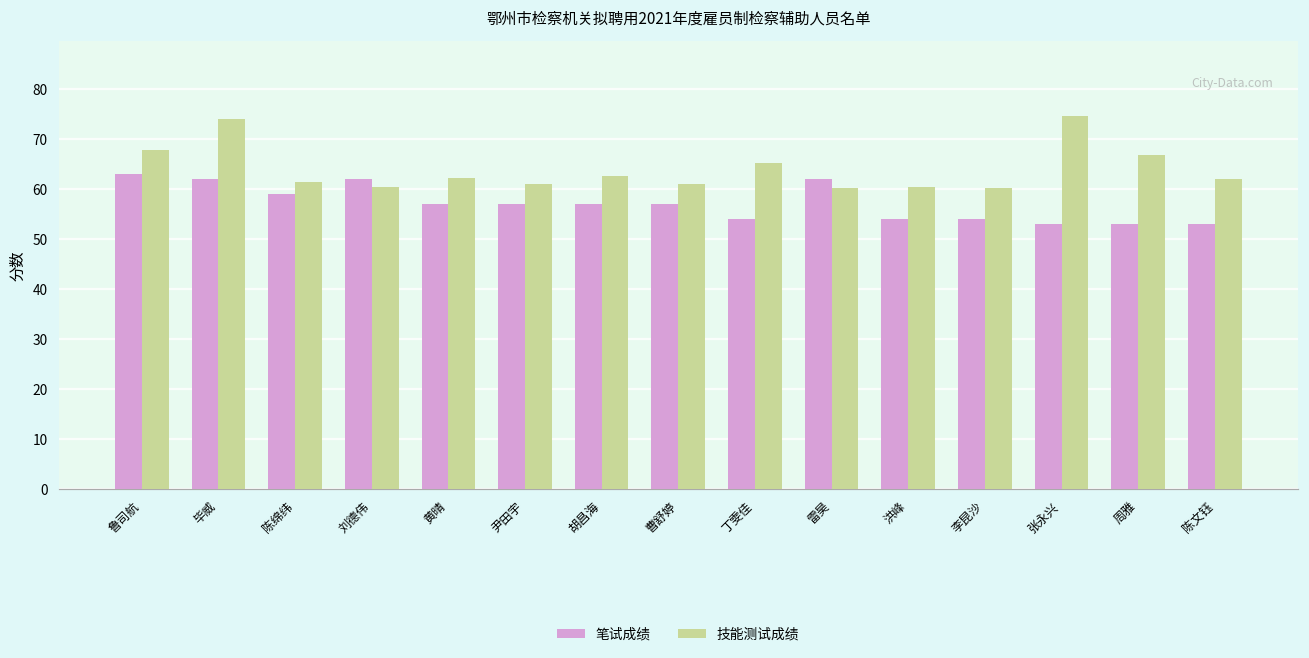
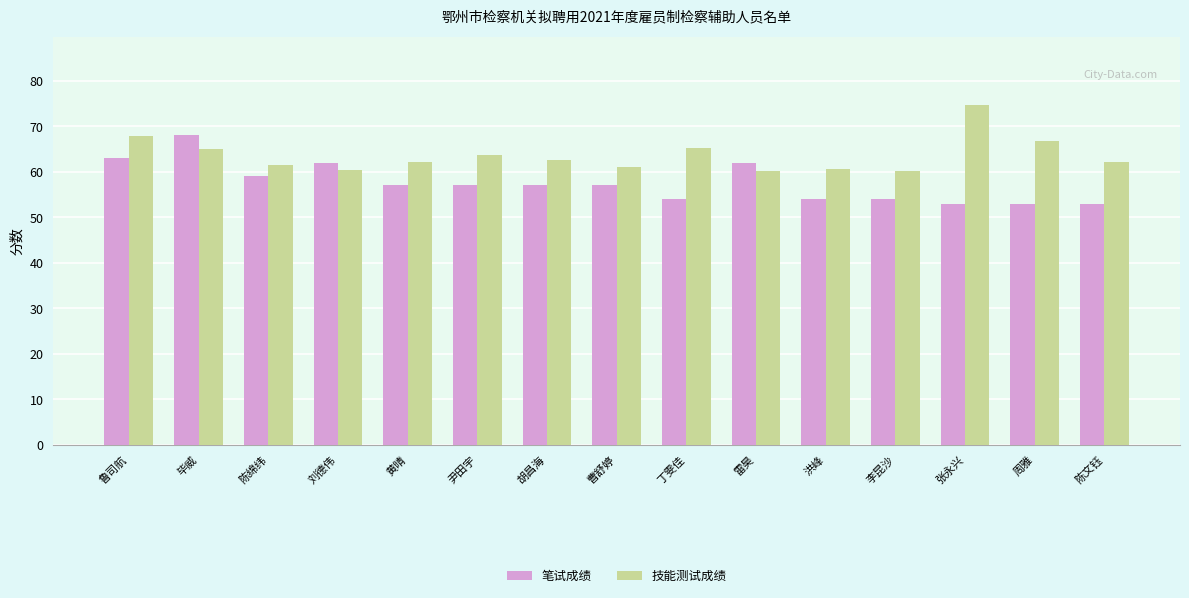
笔试成绩, 毕威: 62 -> 68
技能测试成绩, 毕威: 74 -> 65
技能测试成绩, 尹田宇: 61 -> 64
